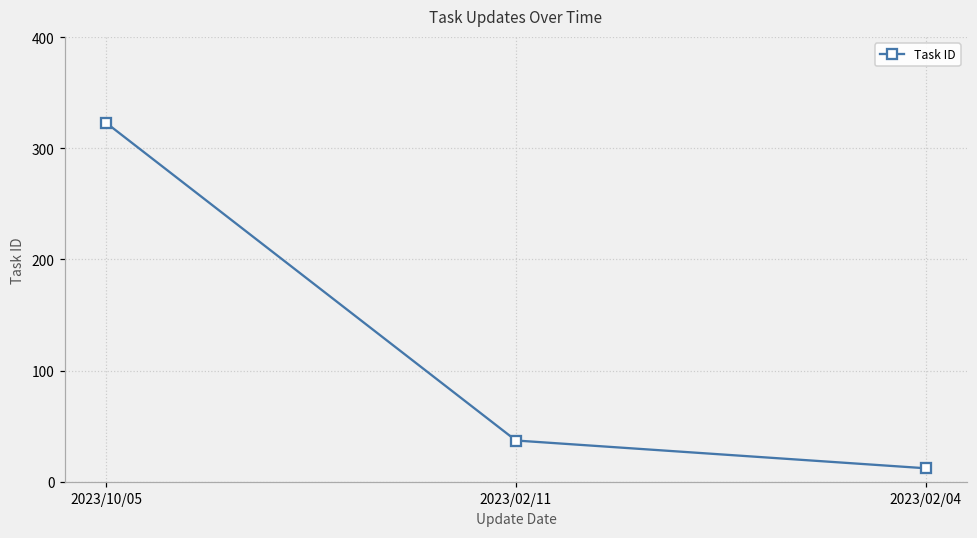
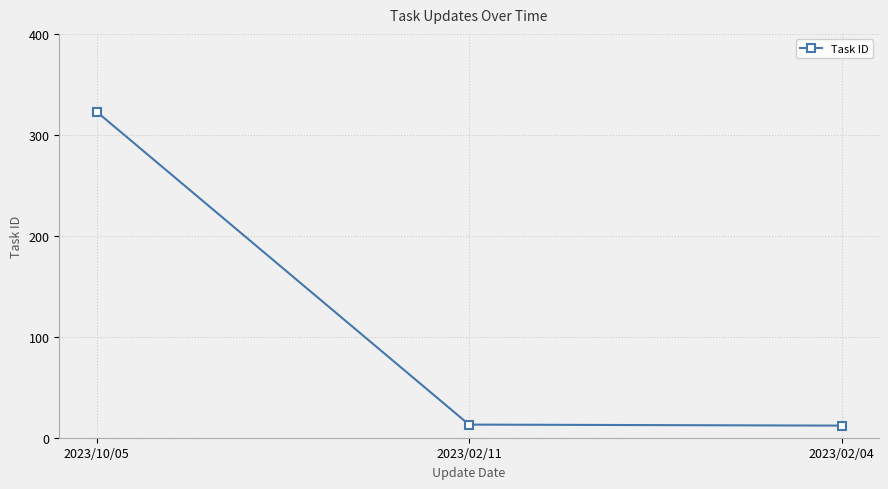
2023/02/11: 37 -> 13
